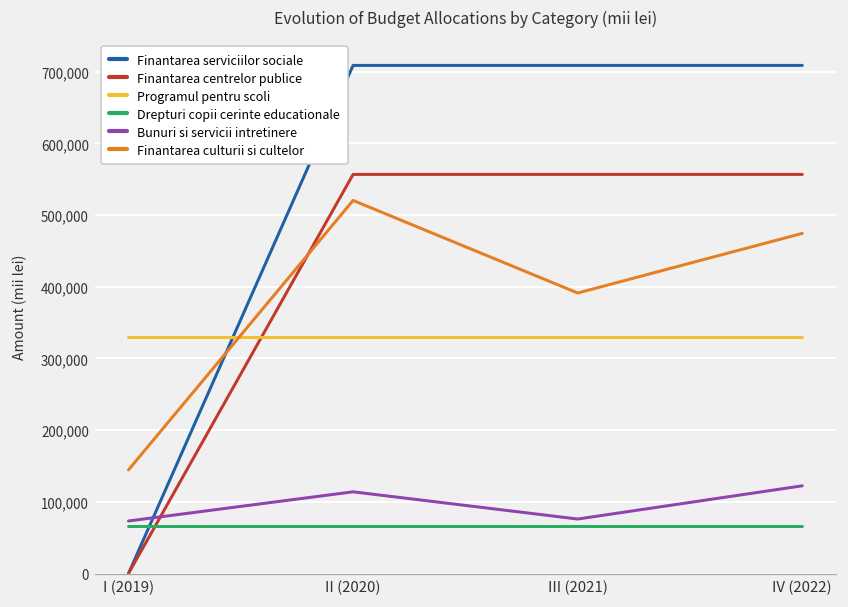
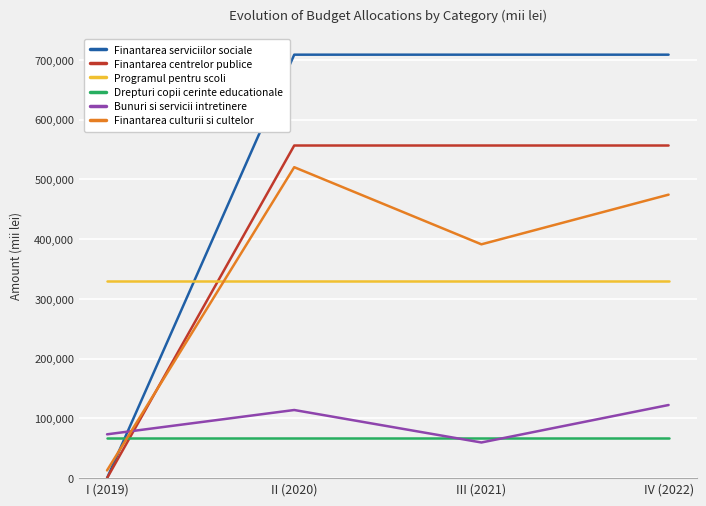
Finantarea culturii si cultelor, I (2019): 140,000 -> 10,000
Bunuri si servicii intretinere, III (2021): 80,000 -> 60,000
